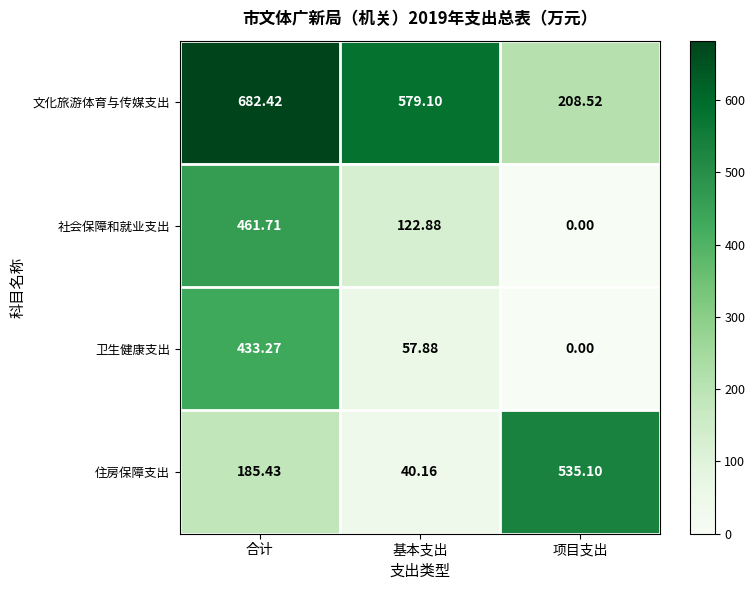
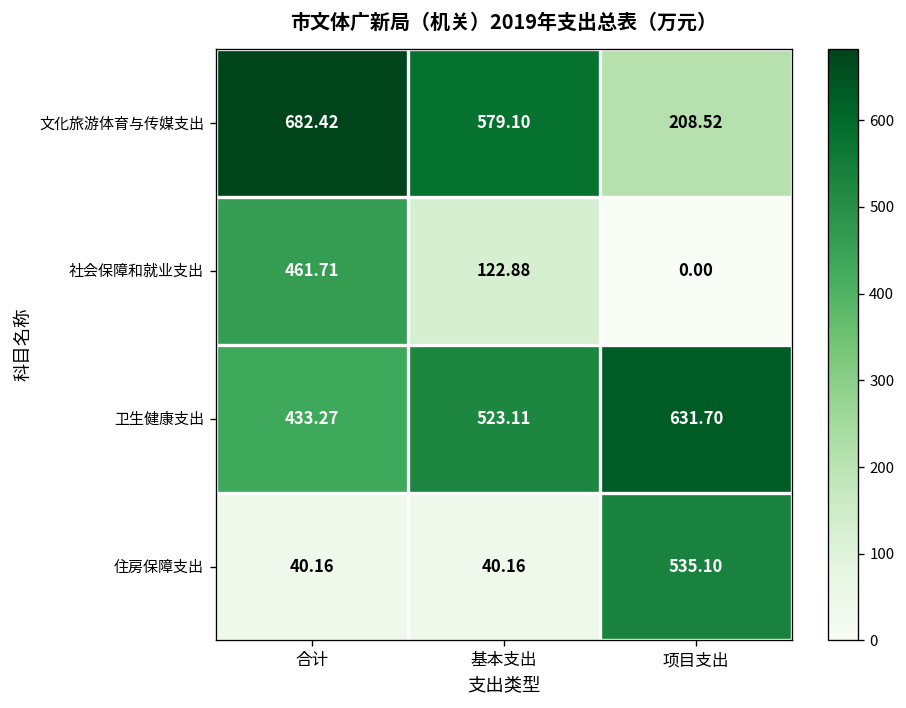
卫生健康支出, 基本支出: 57.88 -> 523.11
卫生健康支出, 项目支出: 0.00 -> 631.70
住房保障支出, 合计: 185.43 -> 40.16
